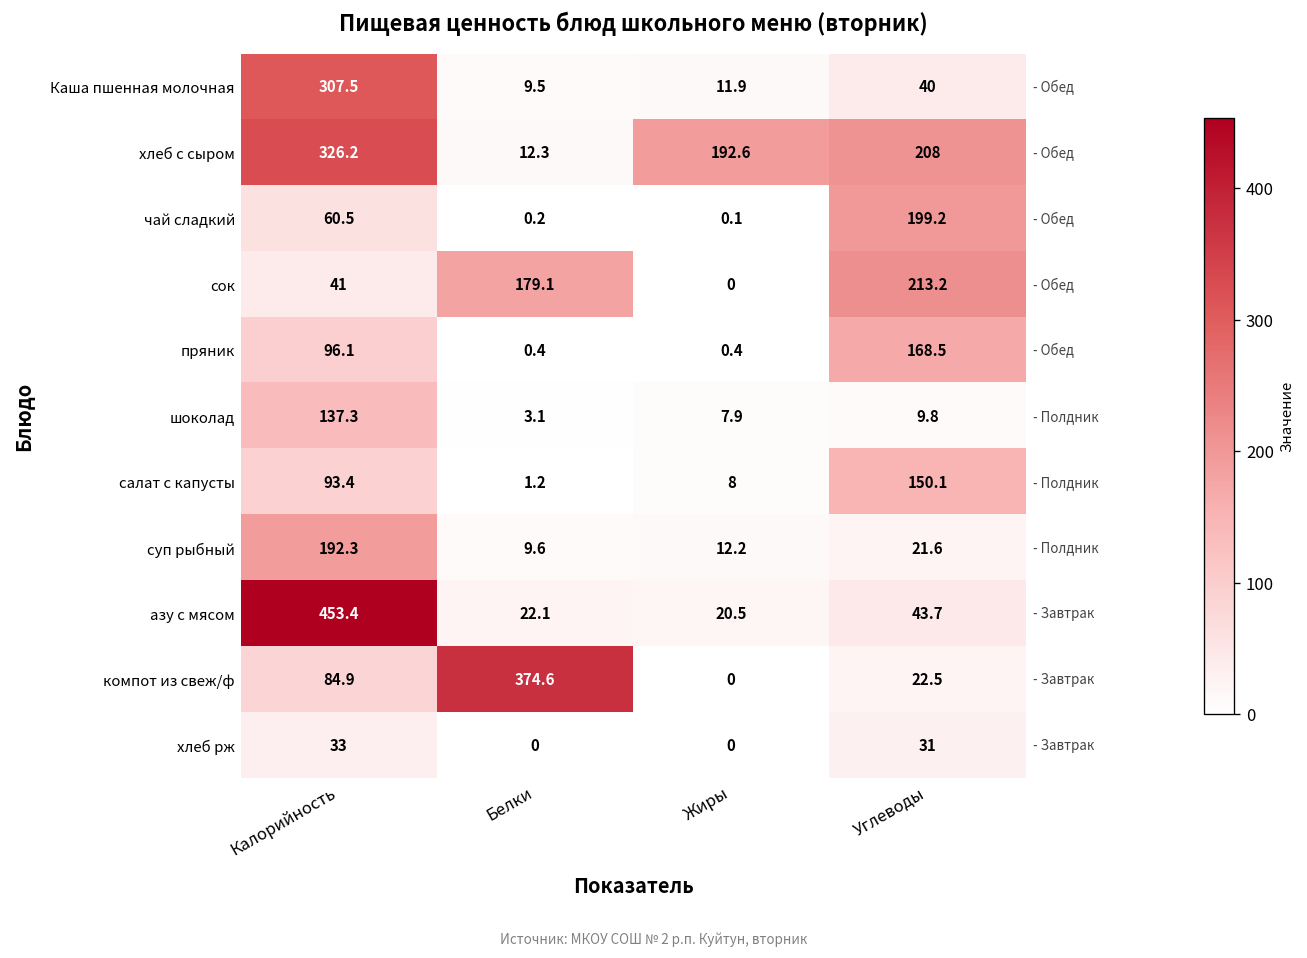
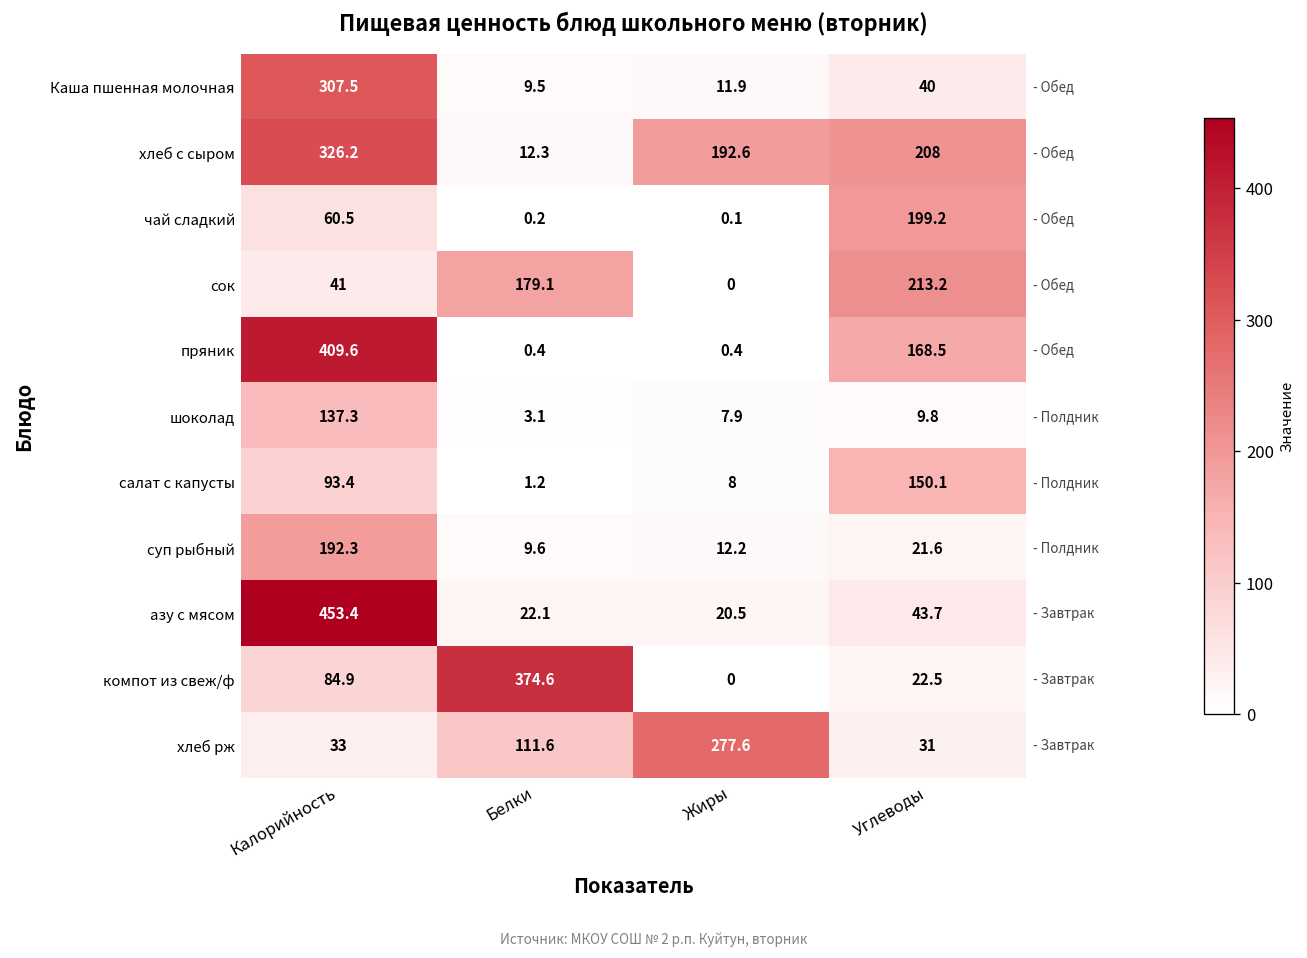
пряник, Калорийность: 96.1 -> 409.6
хлеб рж, Белки: 0 -> 111.6
хлеб рж, Жиры: 0 -> 277.6
